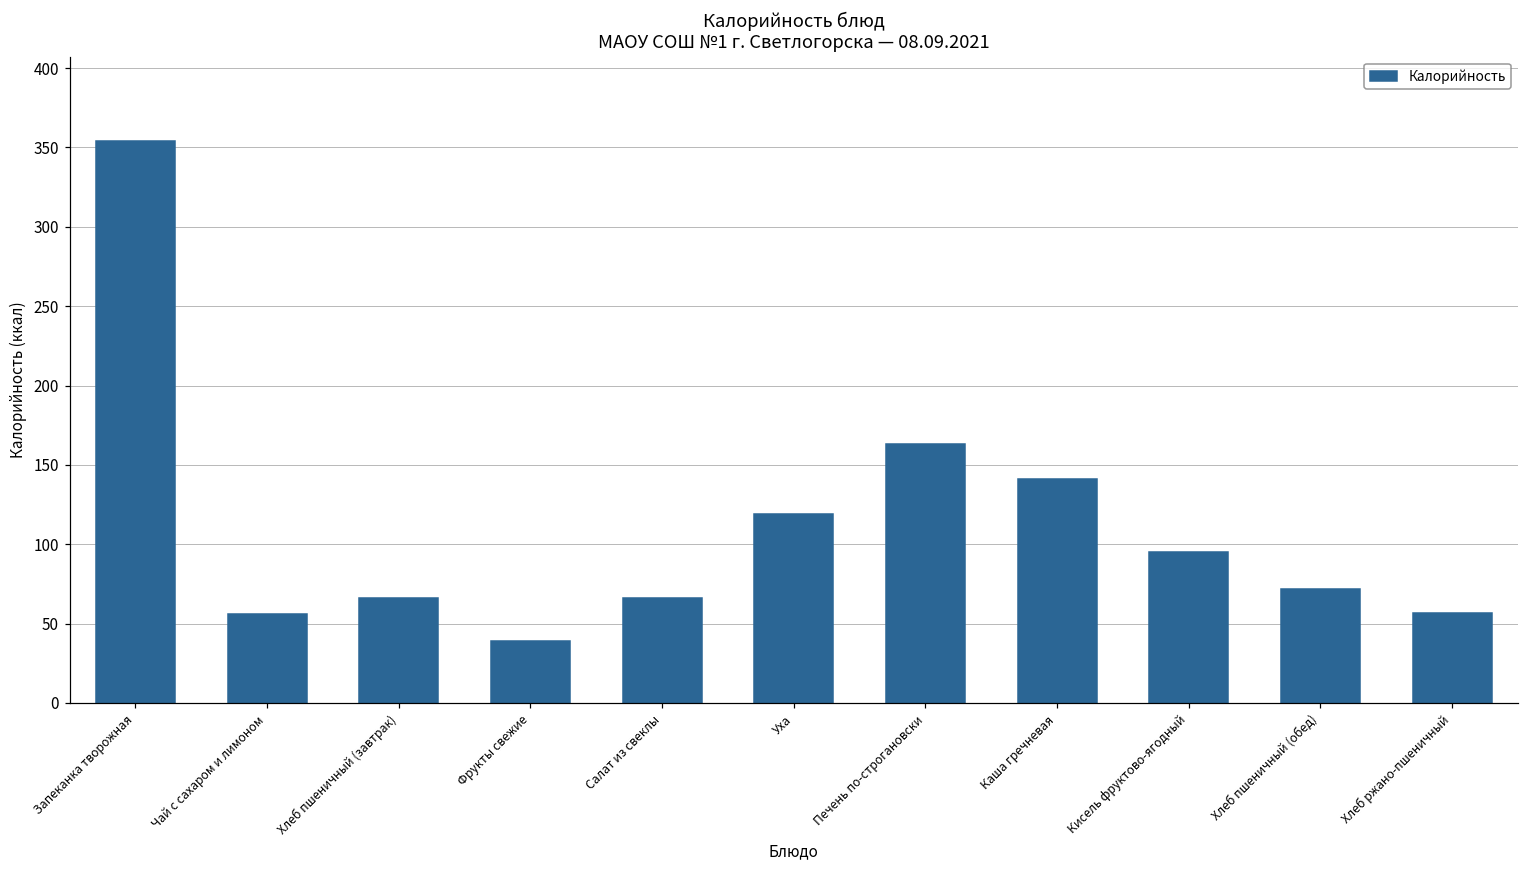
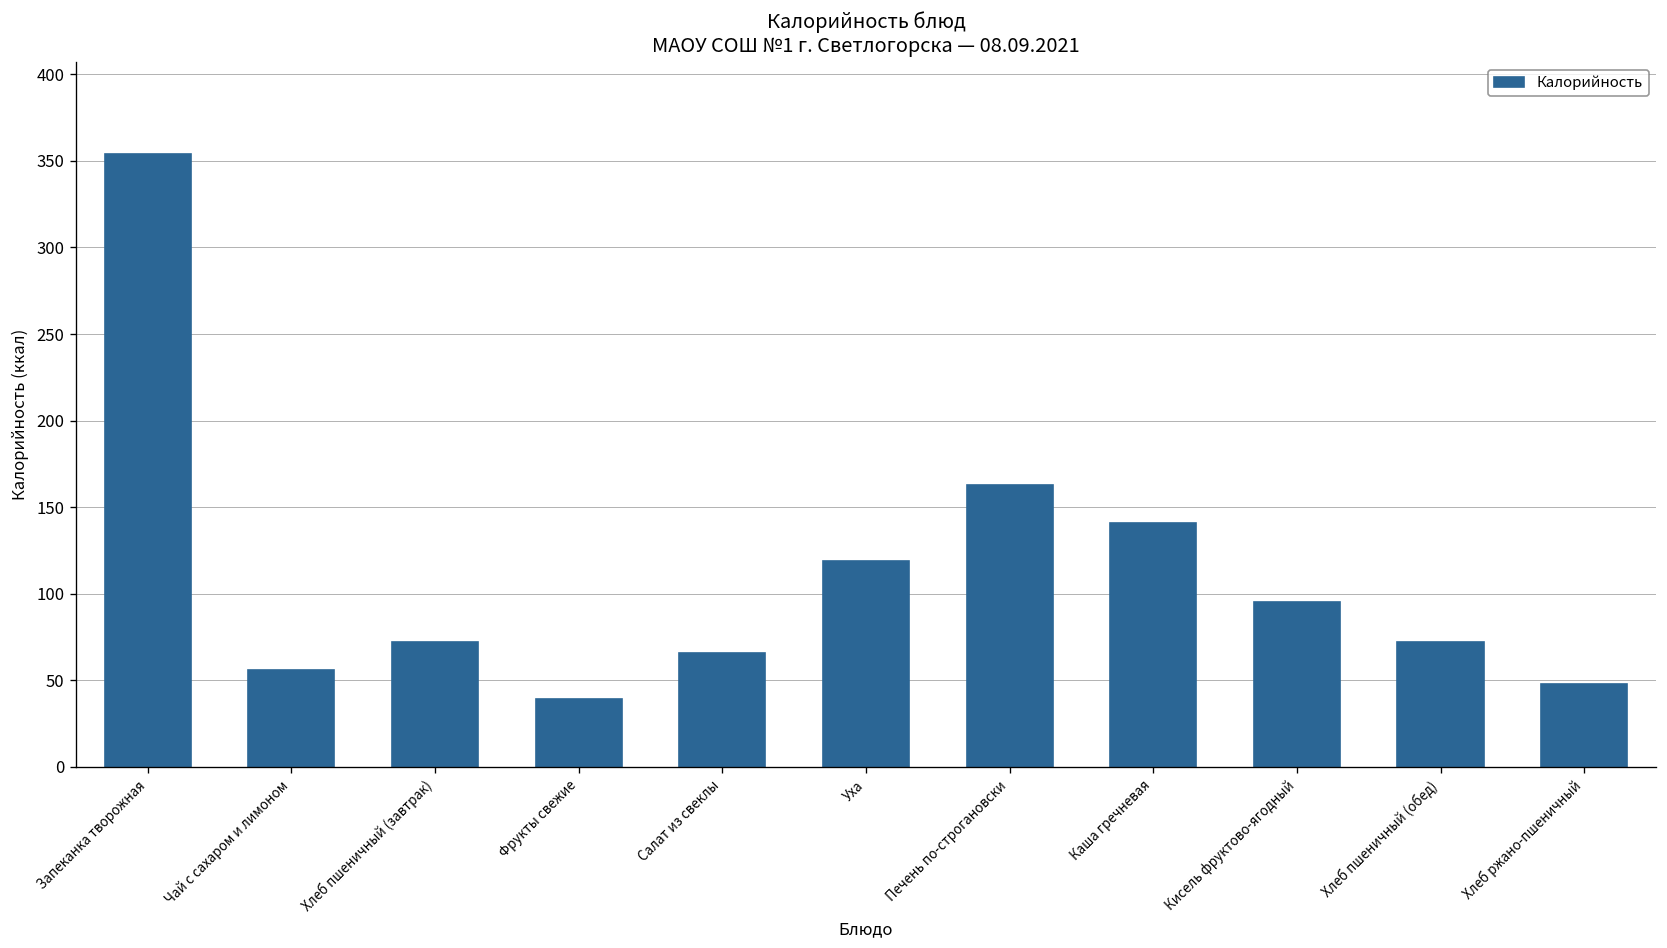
Хлеб пшеничный (завтрак): 66 -> 72
Хлеб ржано-пшеничный: 57 -> 48
